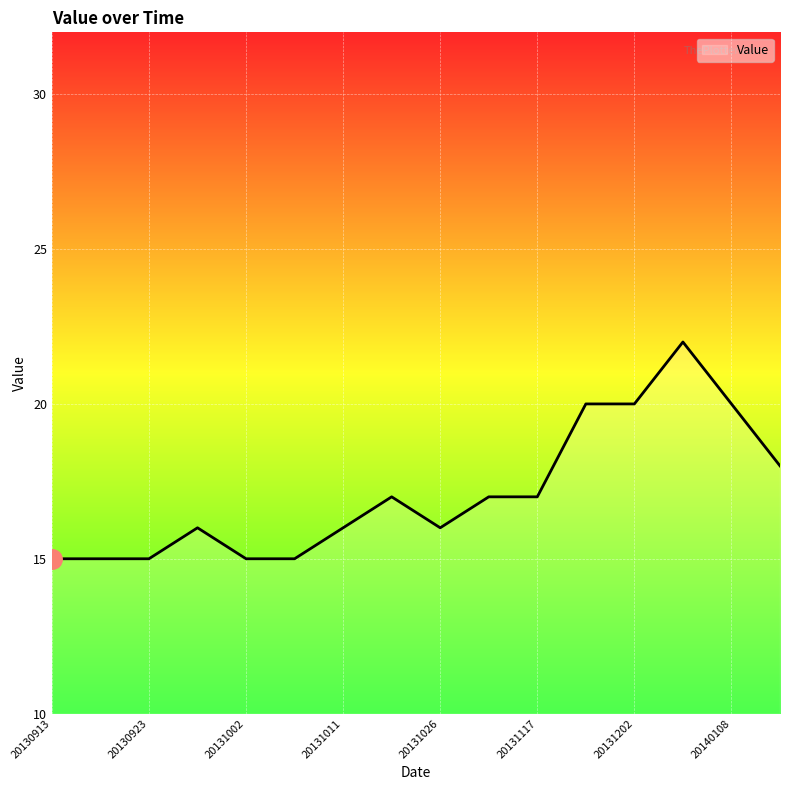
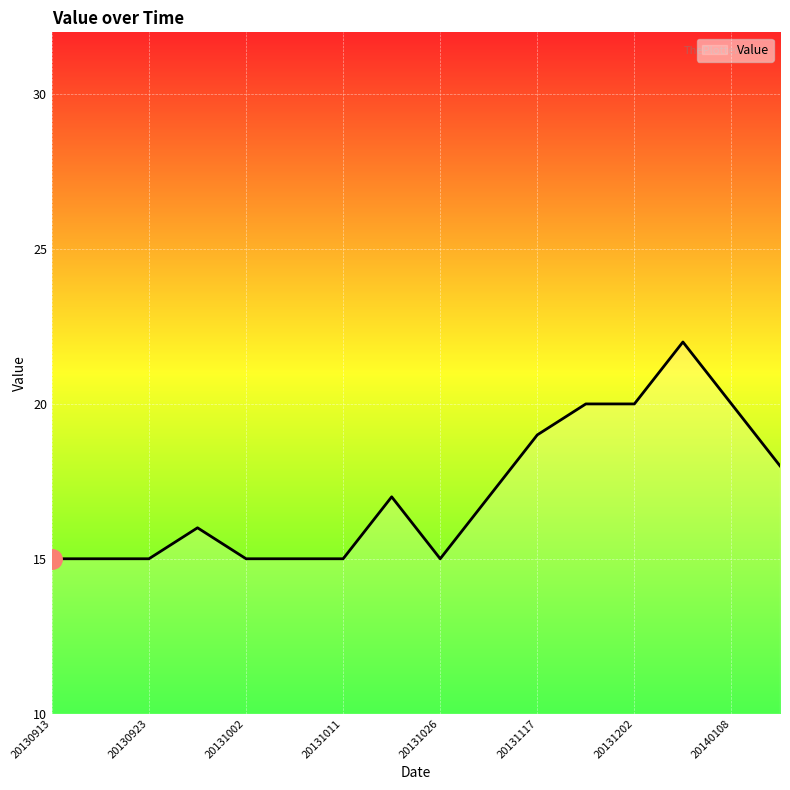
Value, 20131011: 16 -> 15
Value, 20131026: 16 -> 15
Value, 20131117: 17 -> 19
